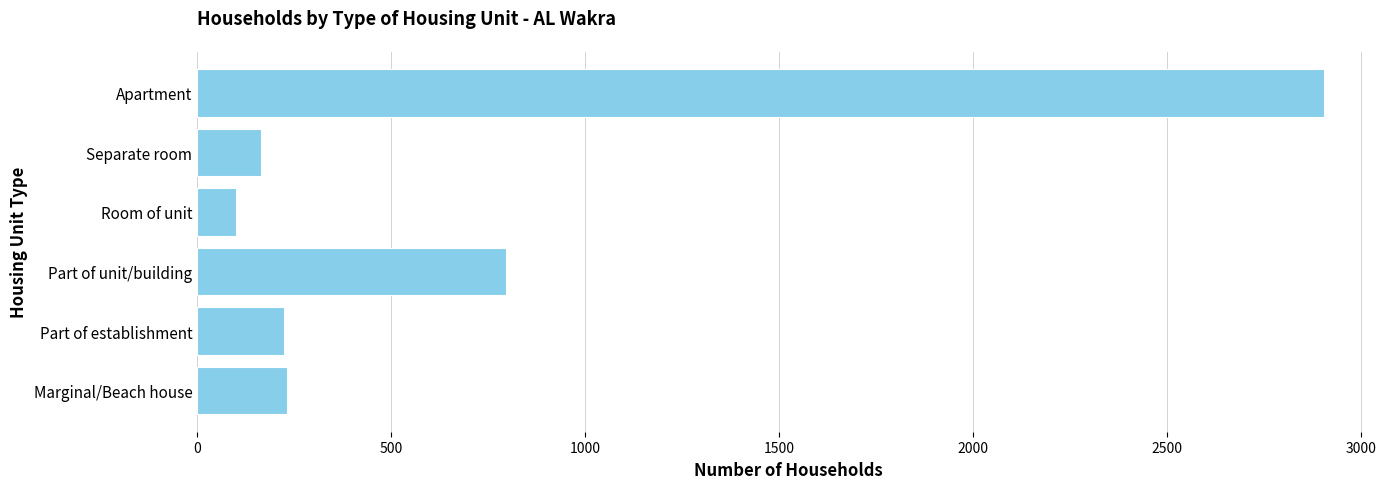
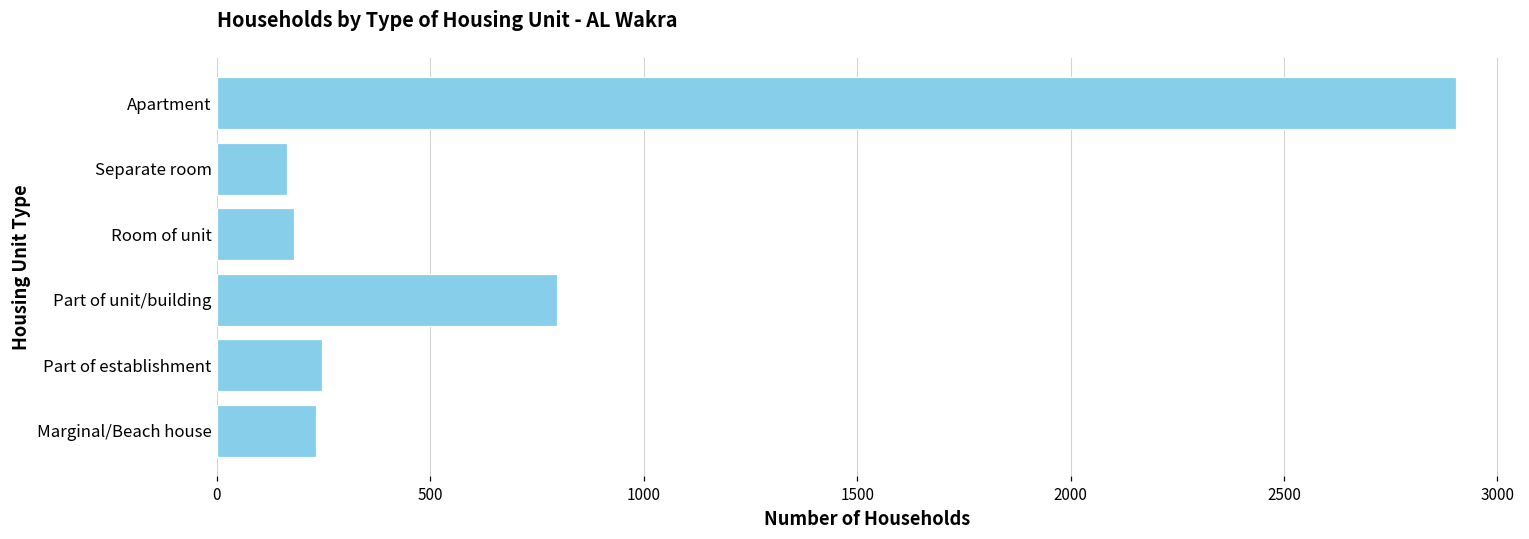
Room of unit: 100 -> 180
Part of establishment: 220 -> 250
